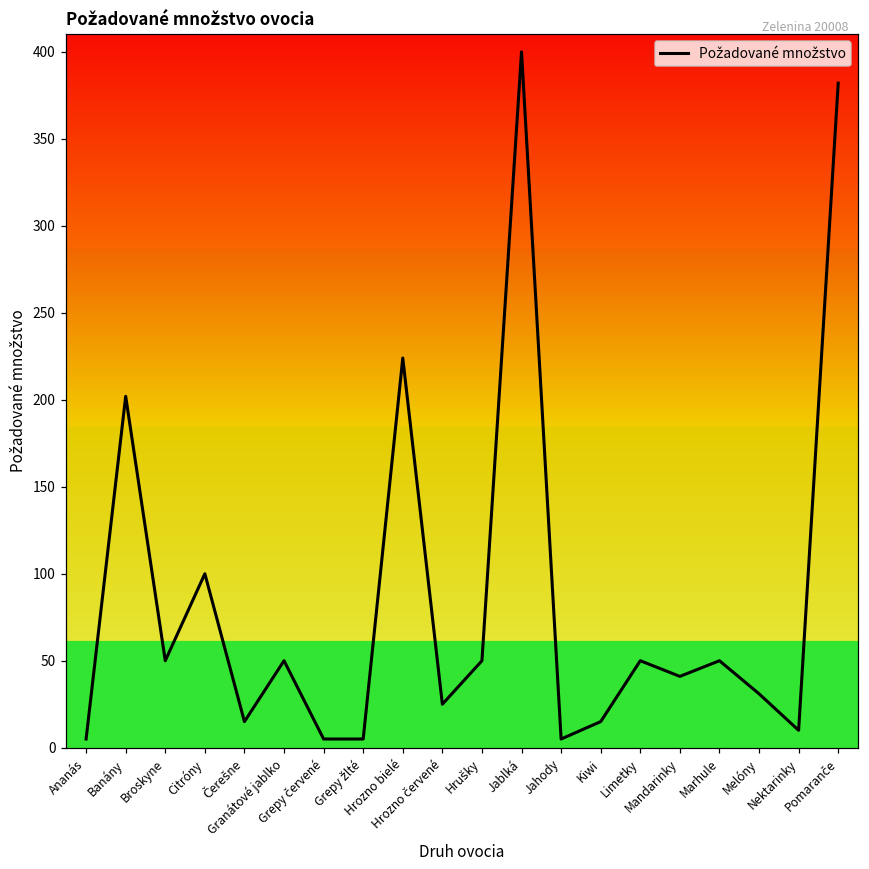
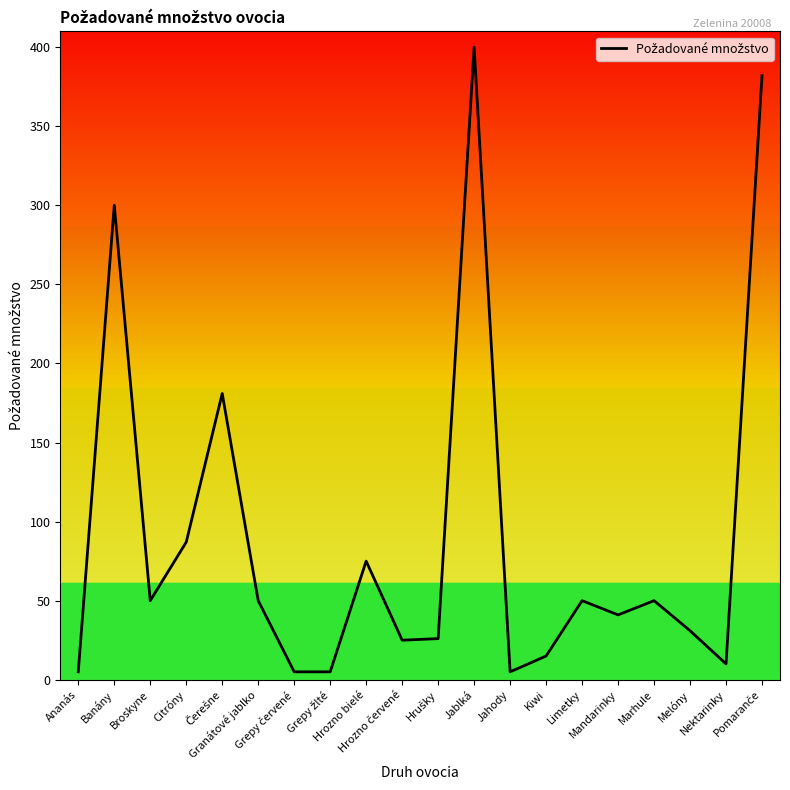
Banány: 202 -> 300
Citróny: 100 -> 87
Čerešne: 15 -> 181
Hrozno bielé: 224 -> 75
Hrušky: 50 -> 26
